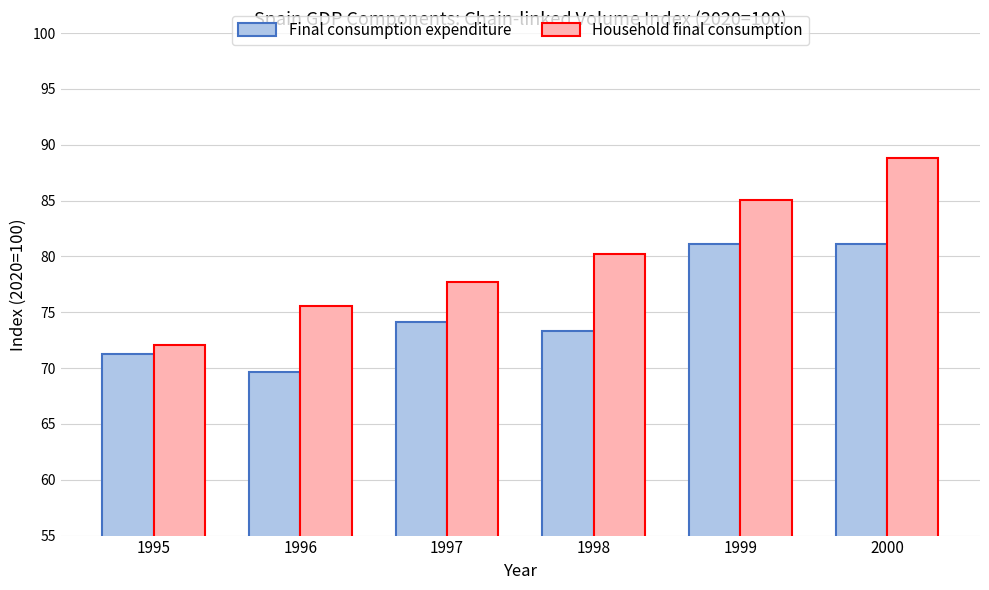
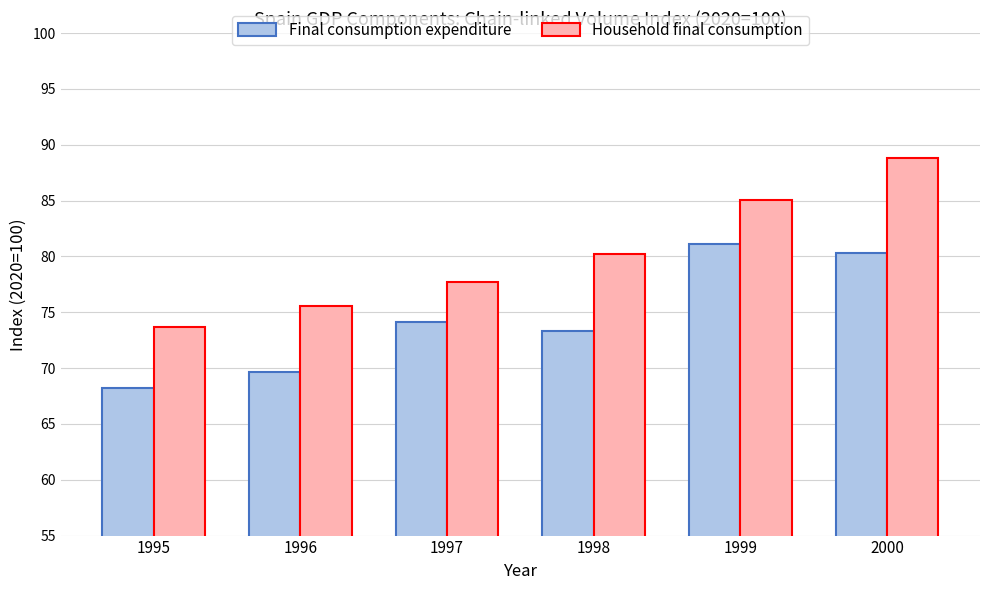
Final consumption expenditure, 1995: 71.3 -> 68.2
Household final consumption, 1995: 72.0 -> 73.7
Final consumption expenditure, 2000: 81.1 -> 80.3
